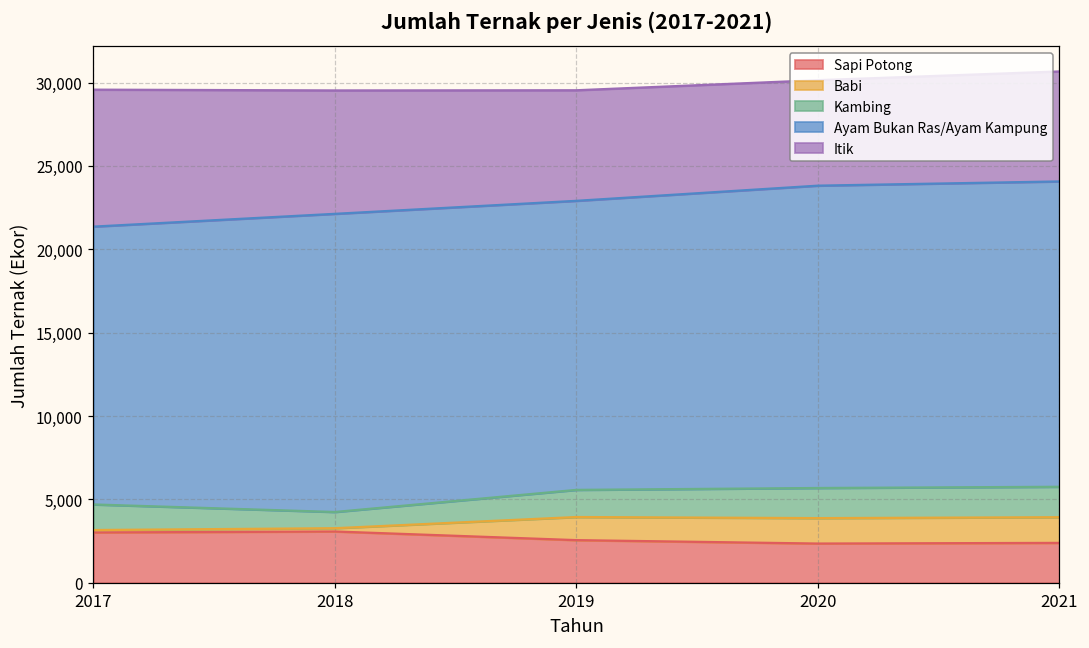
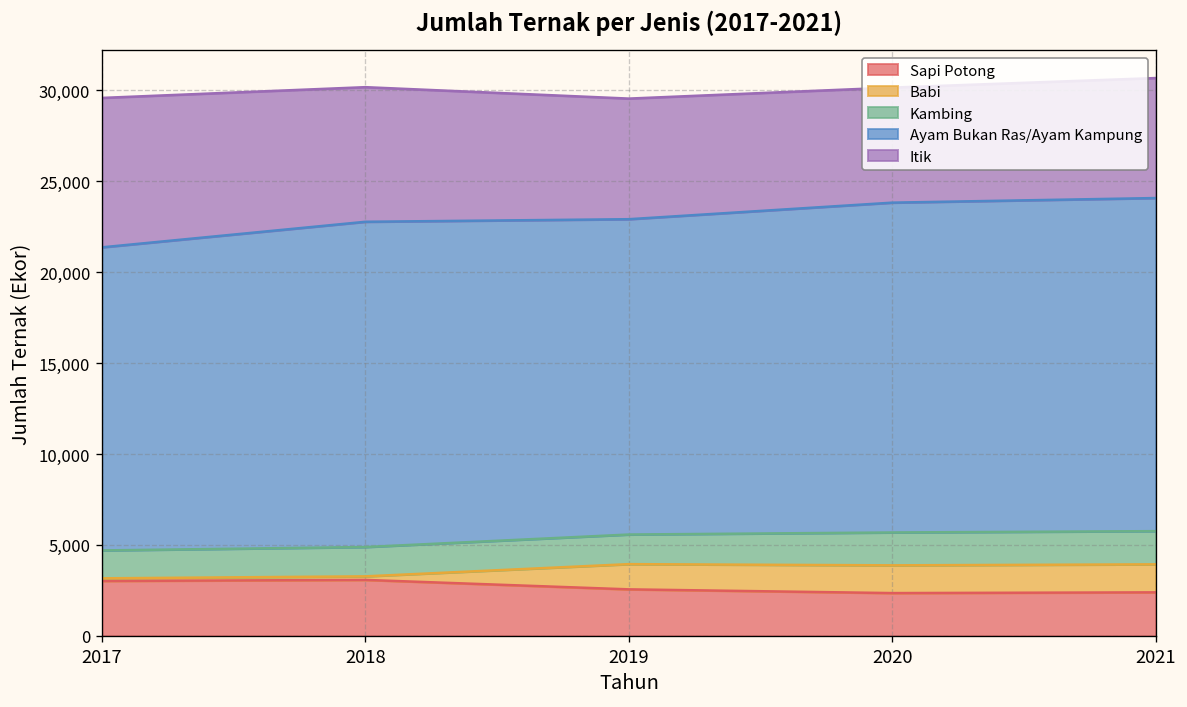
Kambing, 2018: 1,000 -> 1,600
